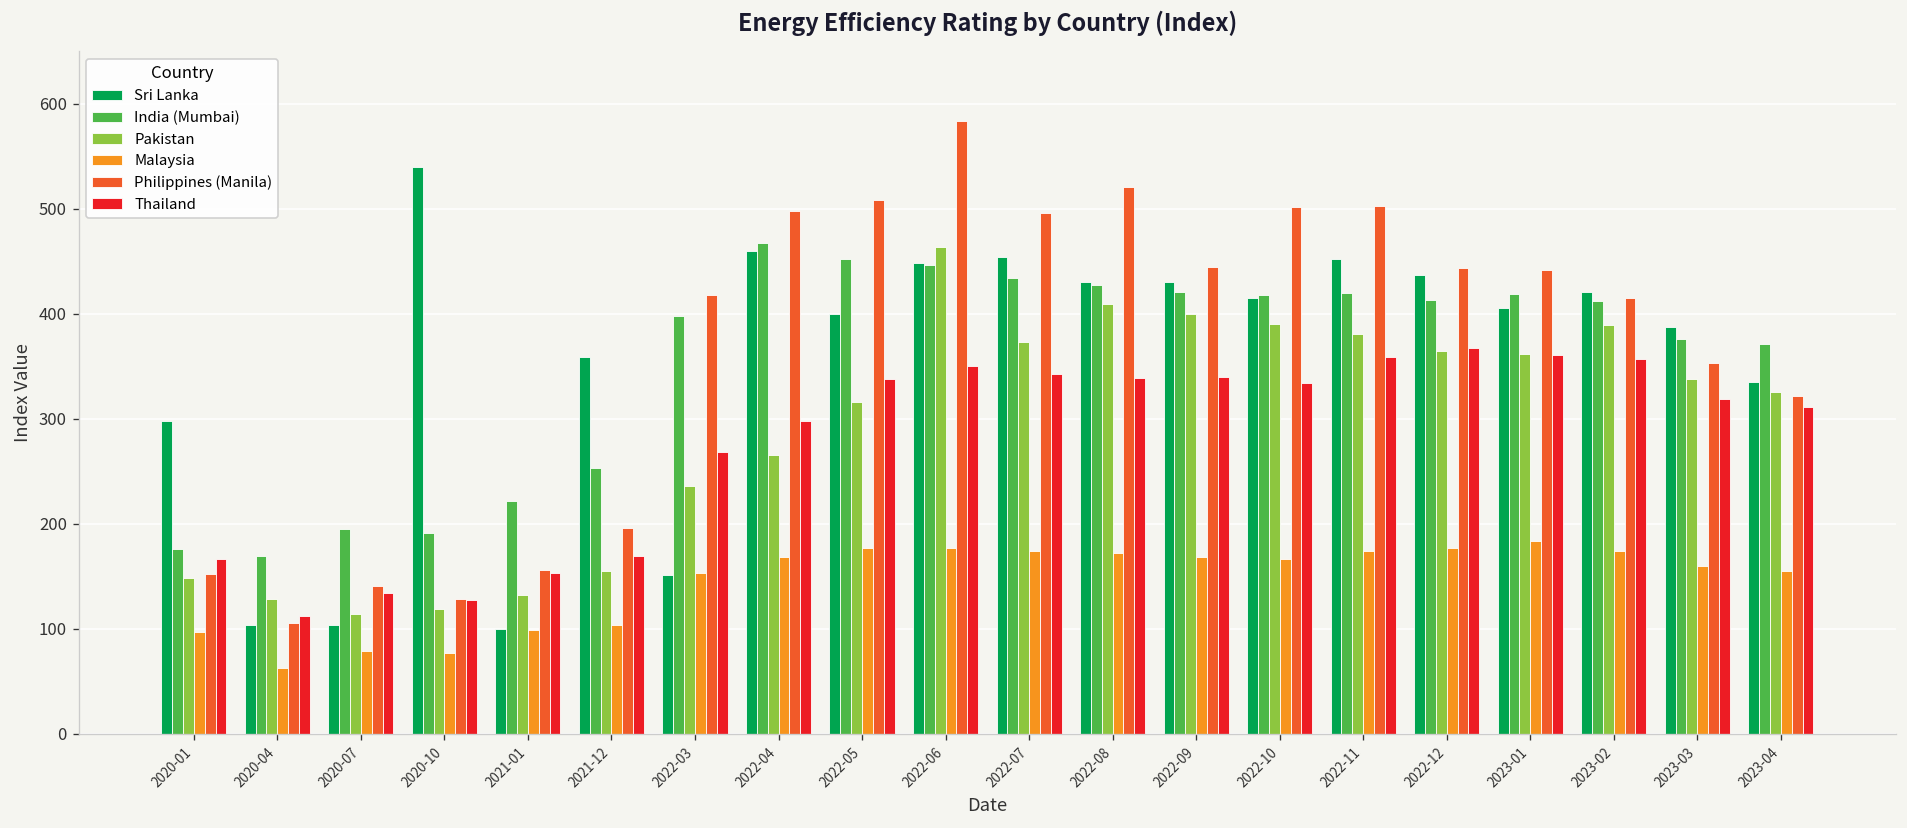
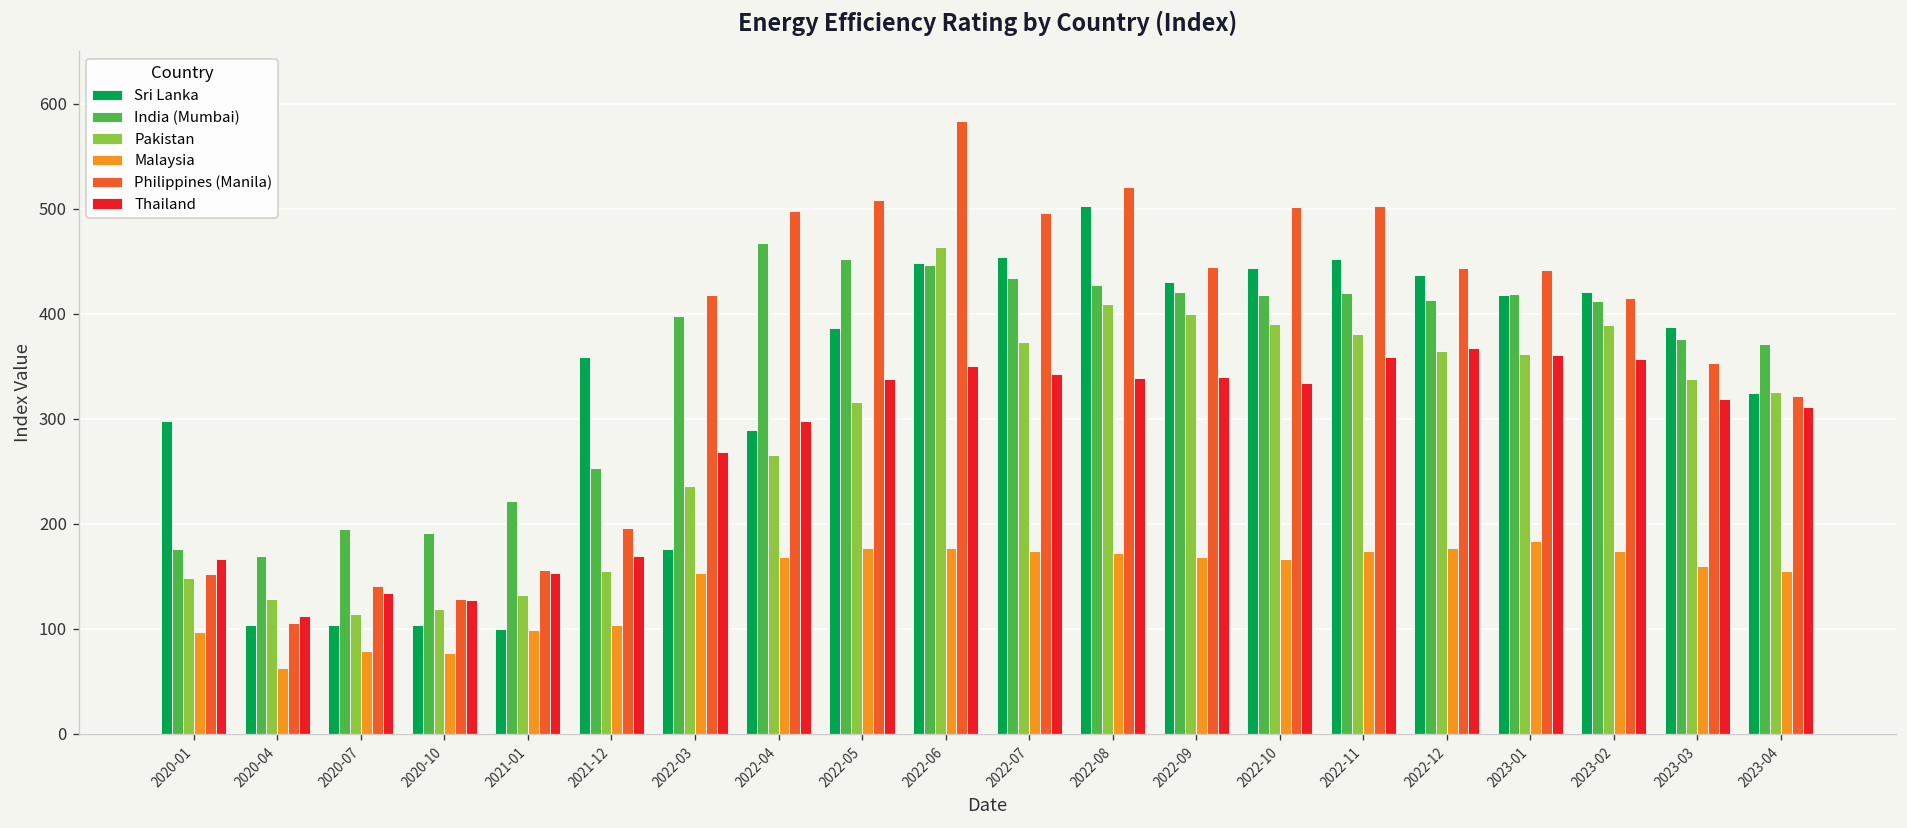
Sri Lanka, 2020-10: 540 -> 100
Sri Lanka, 2022-03: 150 -> 180
Sri Lanka, 2022-04: 460 -> 290
Sri Lanka, 2022-05: 400 -> 390
Sri Lanka, 2022-08: 430 -> 500
Sri Lanka, 2022-10: 420 -> 440
Sri Lanka, 2023-01: 410 -> 420
Sri Lanka, 2023-04: 340 -> 330
